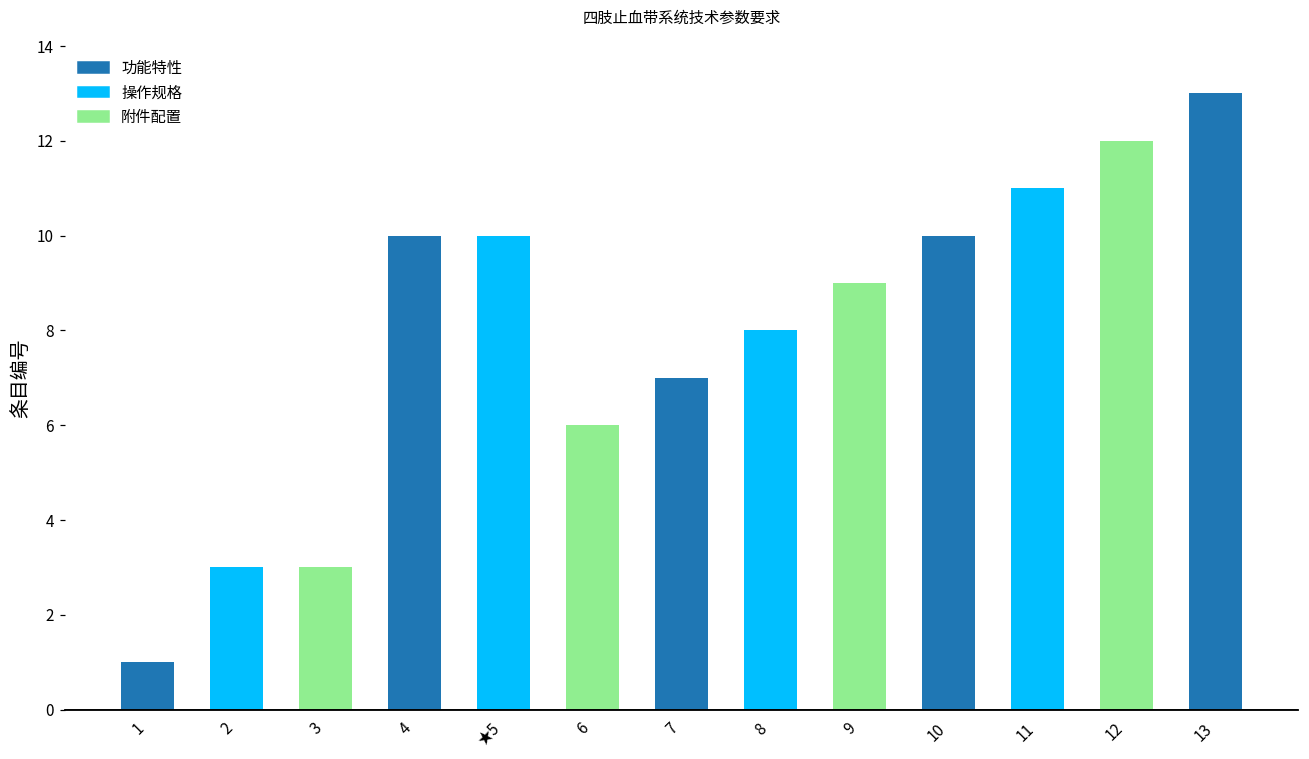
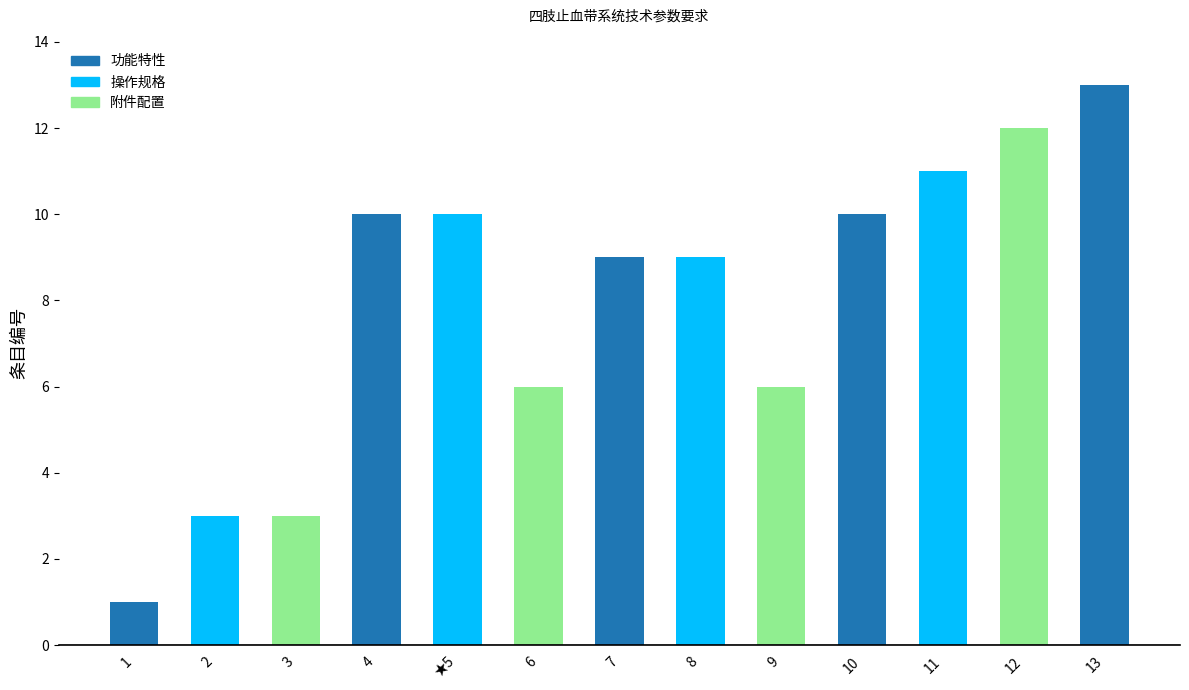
7: 7 -> 9
8: 8 -> 9
9: 9 -> 6
